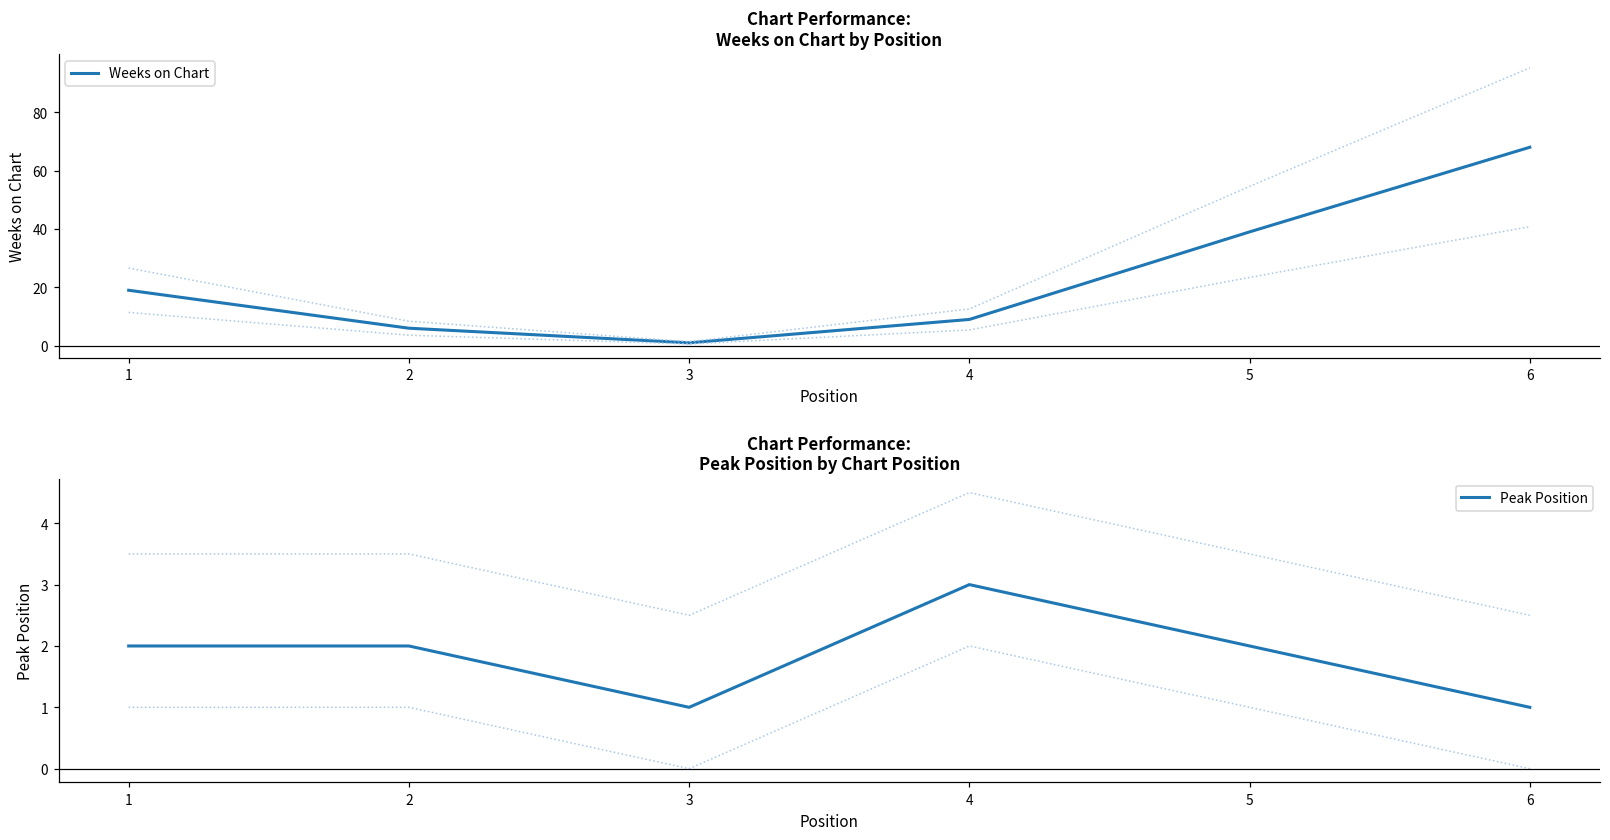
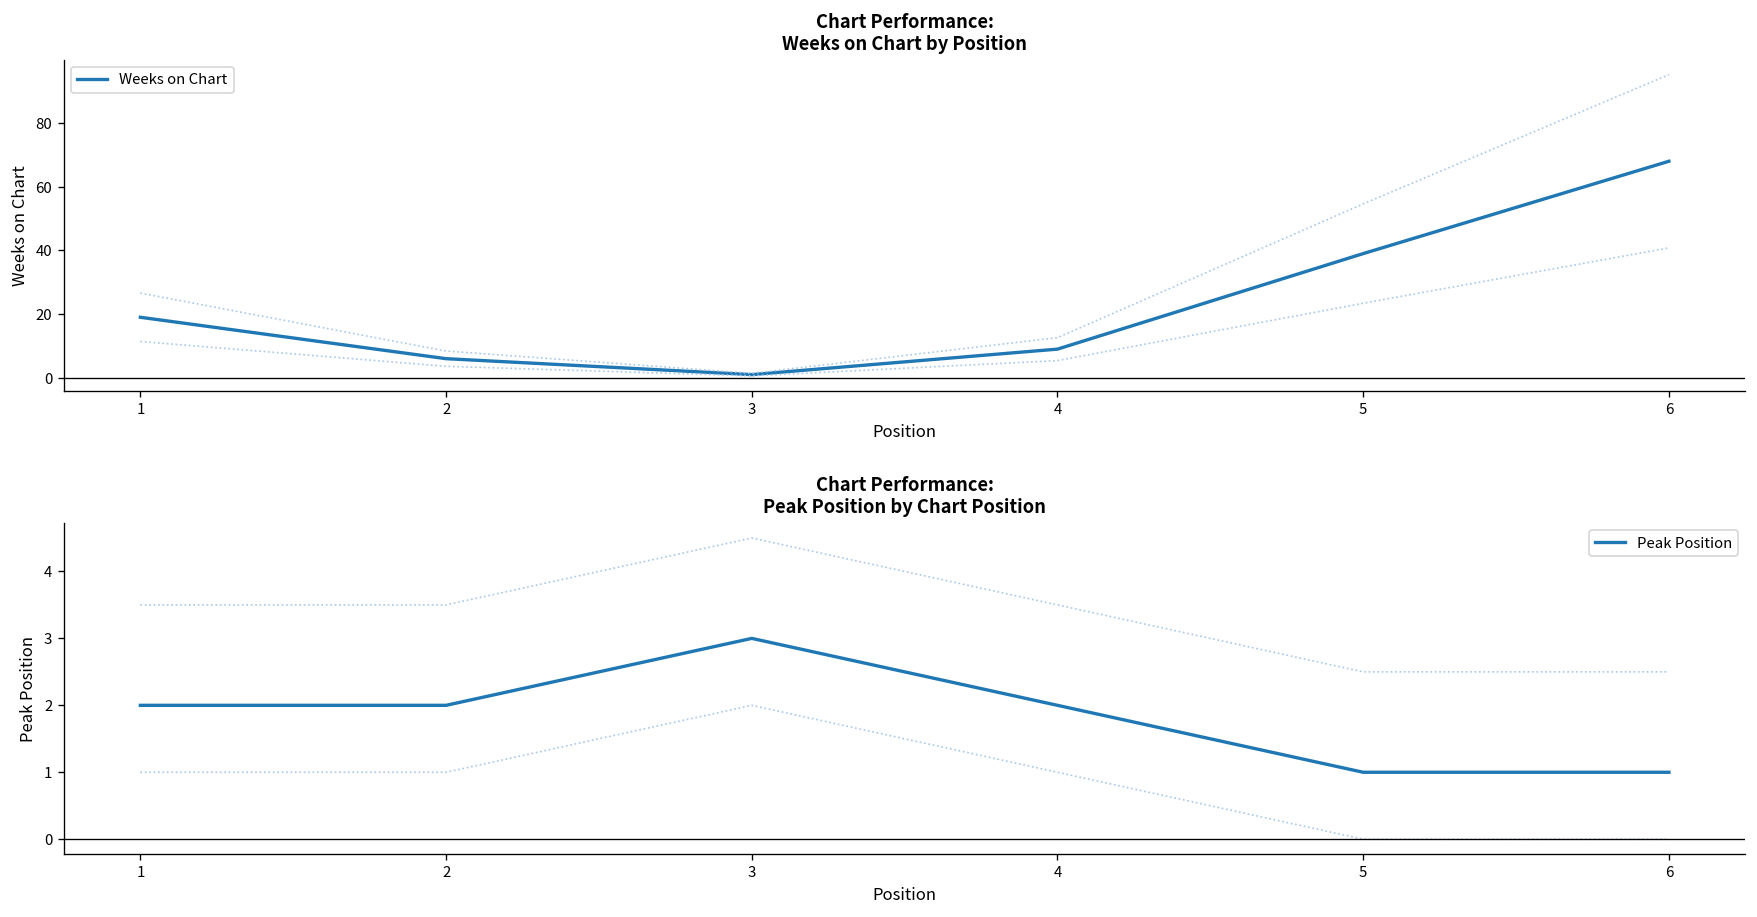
Chart Performance: Peak Position by Chart Position, Peak Position, 3: 1 -> 3
Chart Performance: Peak Position by Chart Position, Peak Position, 4: 3 -> 2
Chart Performance: Peak Position by Chart Position, Peak Position, 5: 2 -> 1
